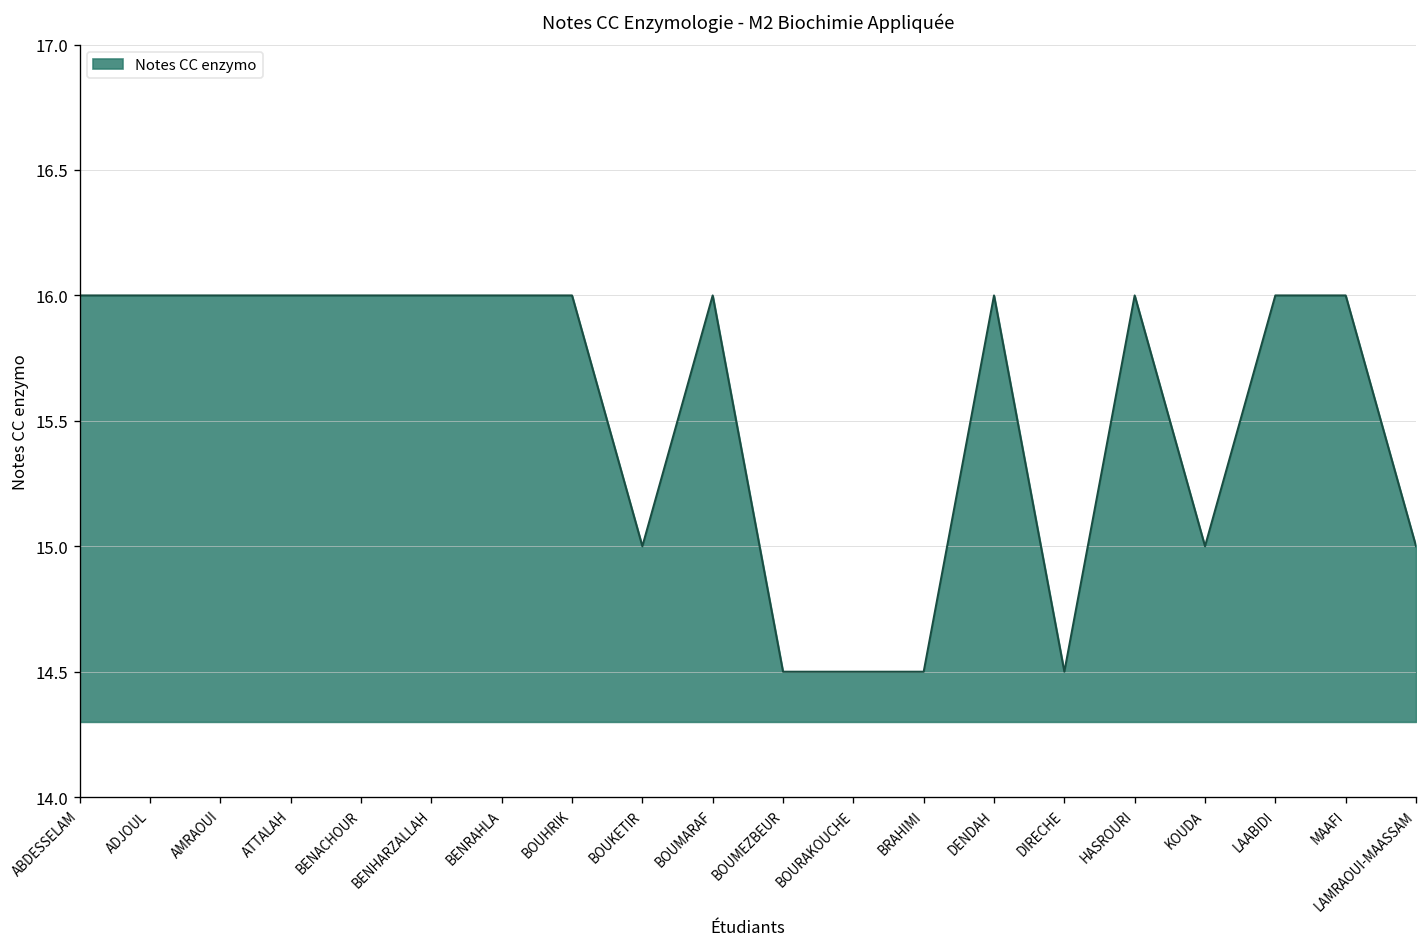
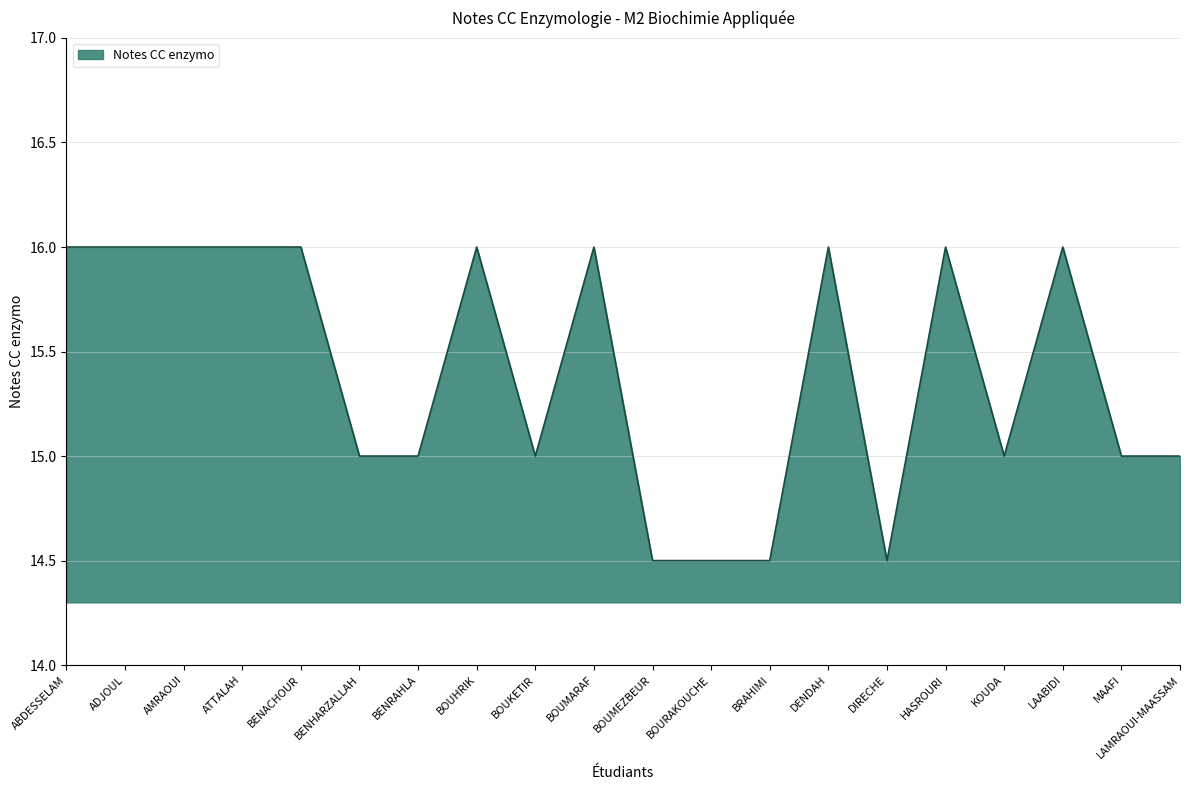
BENHARZALLAH: 16 -> 15
BENRAHLA: 16 -> 15
MAAFI: 16 -> 15
